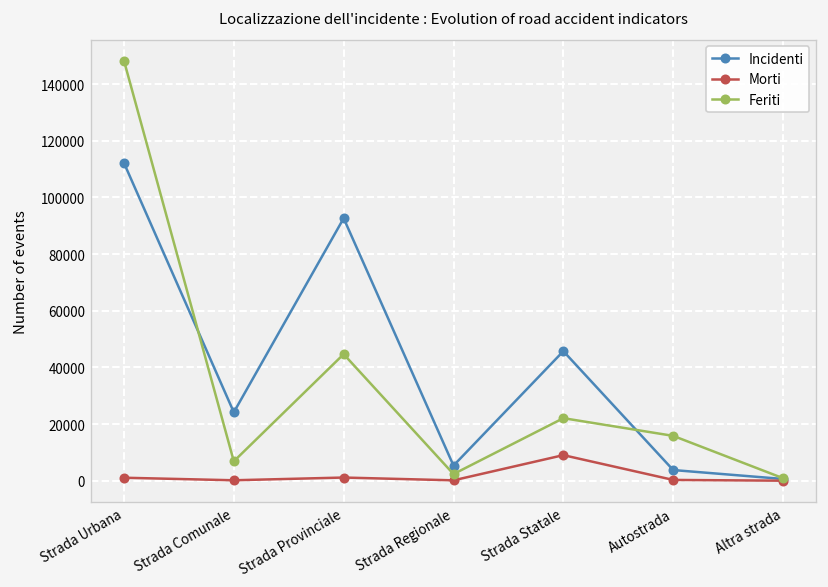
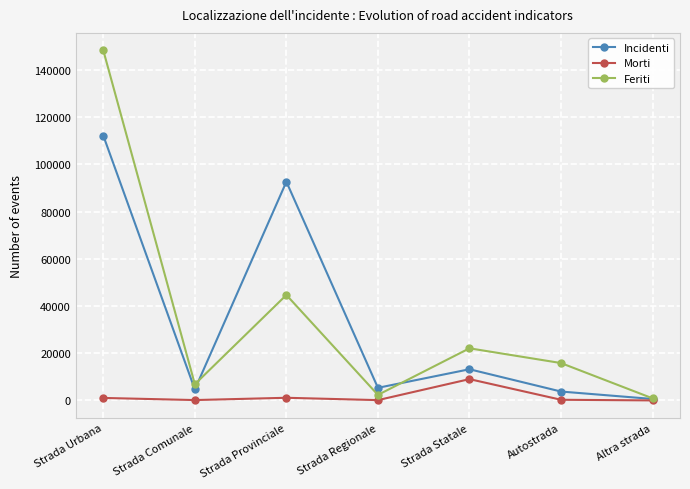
Incidenti, Strada Comunale: 24000 -> 5000
Incidenti, Strada Statale: 46000 -> 13000
